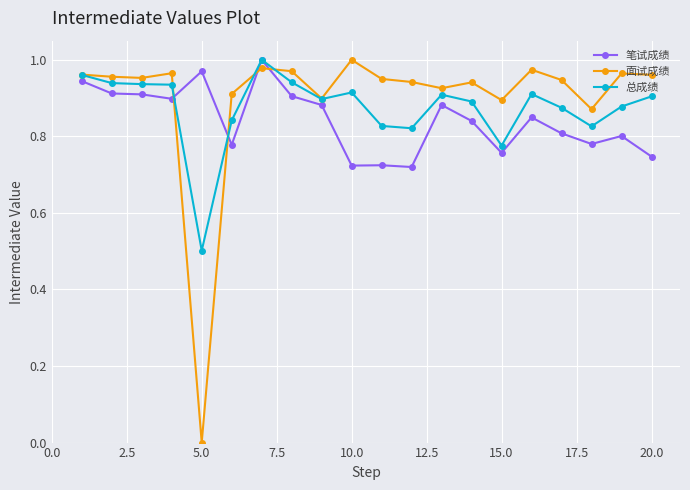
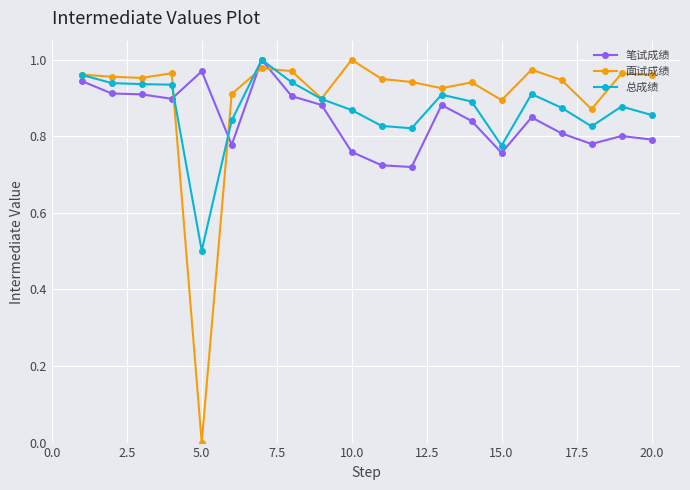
笔试成绩, 10.0: 0.72 -> 0.76
总成绩, 10.0: 0.91 -> 0.87
笔试成绩, 20.0: 0.75 -> 0.79
总成绩, 20.0: 0.90 -> 0.86
